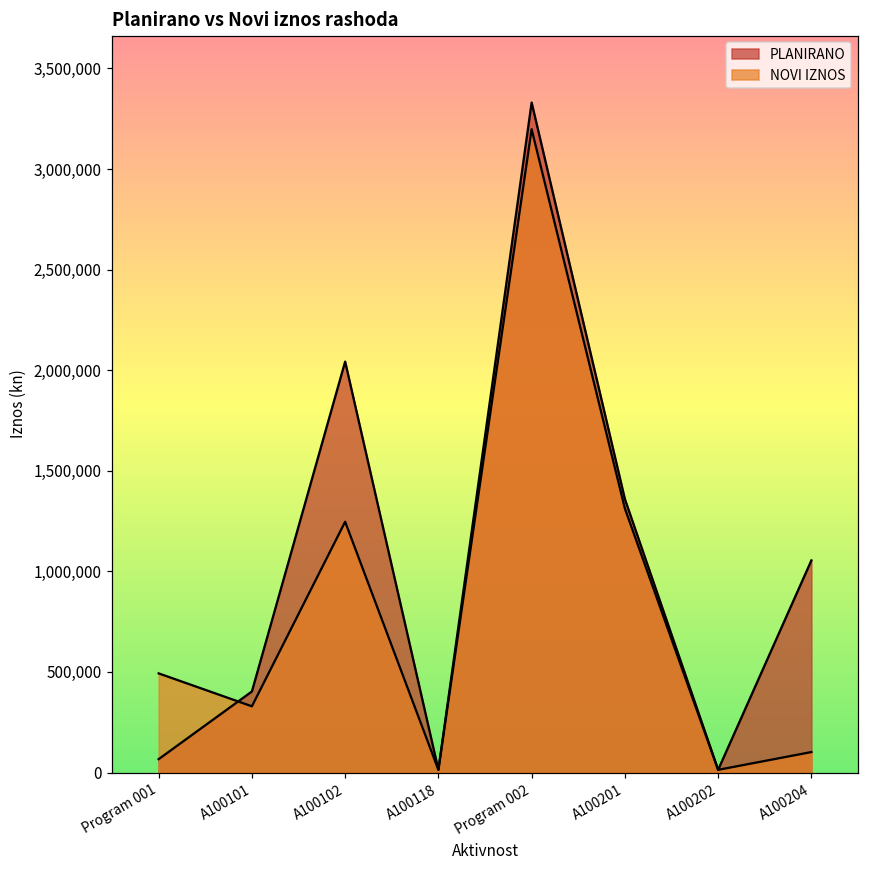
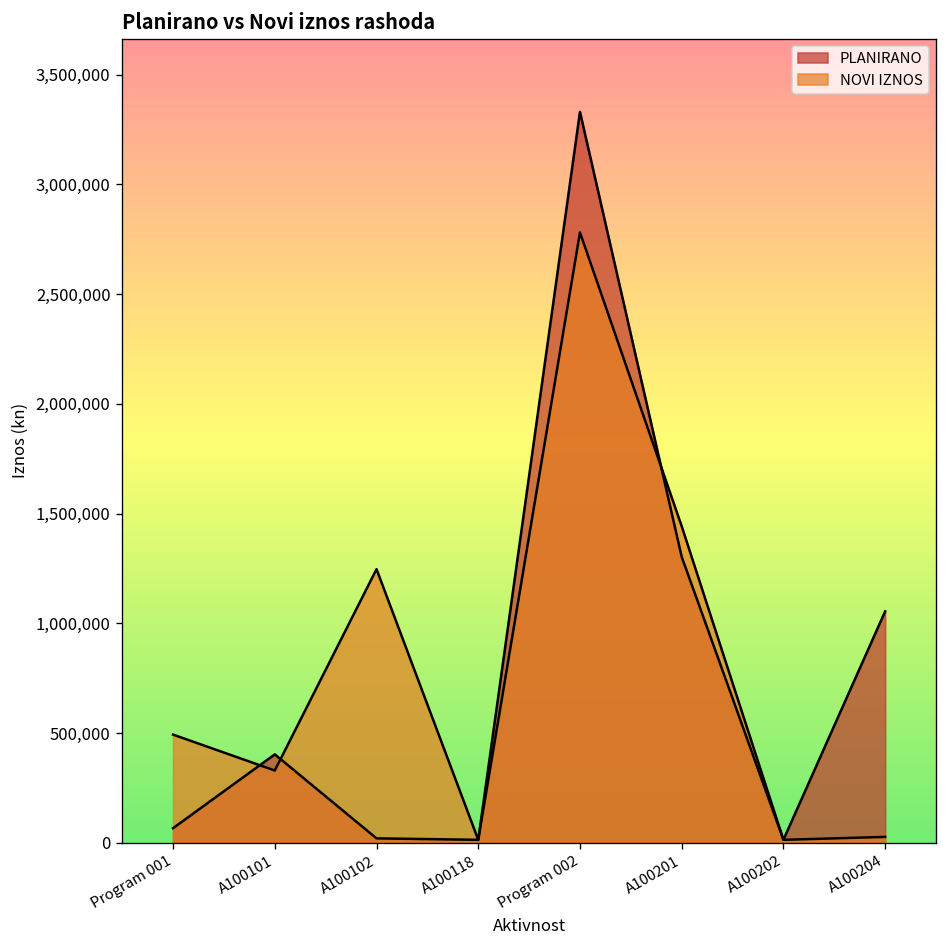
PLANIRANO, A100102: 2,040,000 -> 20,000
NOVI IZNOS, Program 002: 3,200,000 -> 2,780,000
PLANIRANO, A100201: 1,360,000 -> 1,300,000
NOVI IZNOS, A100201: 1,310,000 -> 1,440,000
NOVI IZNOS, A100204: 100,000 -> 30,000
